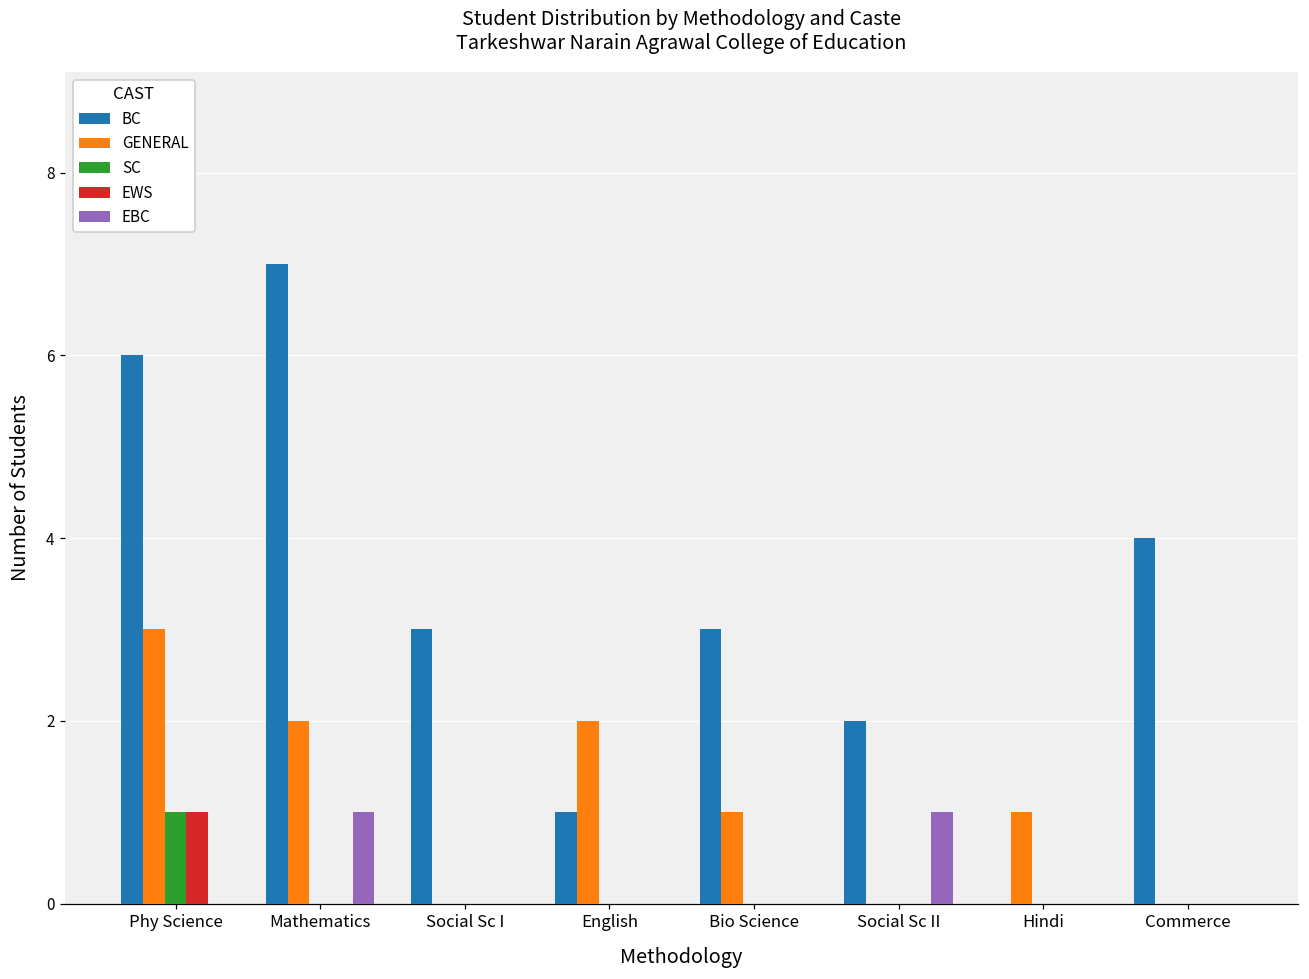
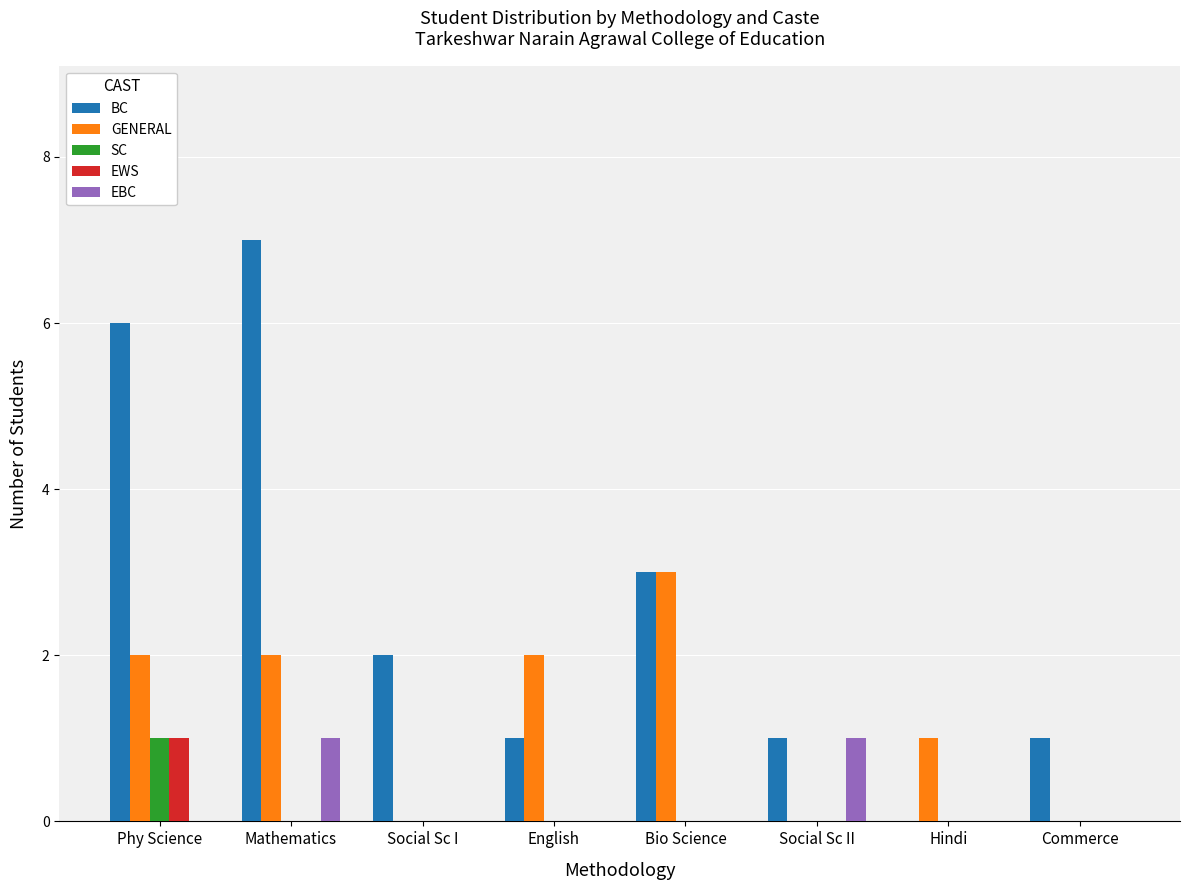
GENERAL, Phy Science: 3 -> 2
BC, Social Sc I: 3 -> 2
GENERAL, Bio Science: 1 -> 3
BC, Social Sc II: 2 -> 1
BC, Commerce: 4 -> 1
